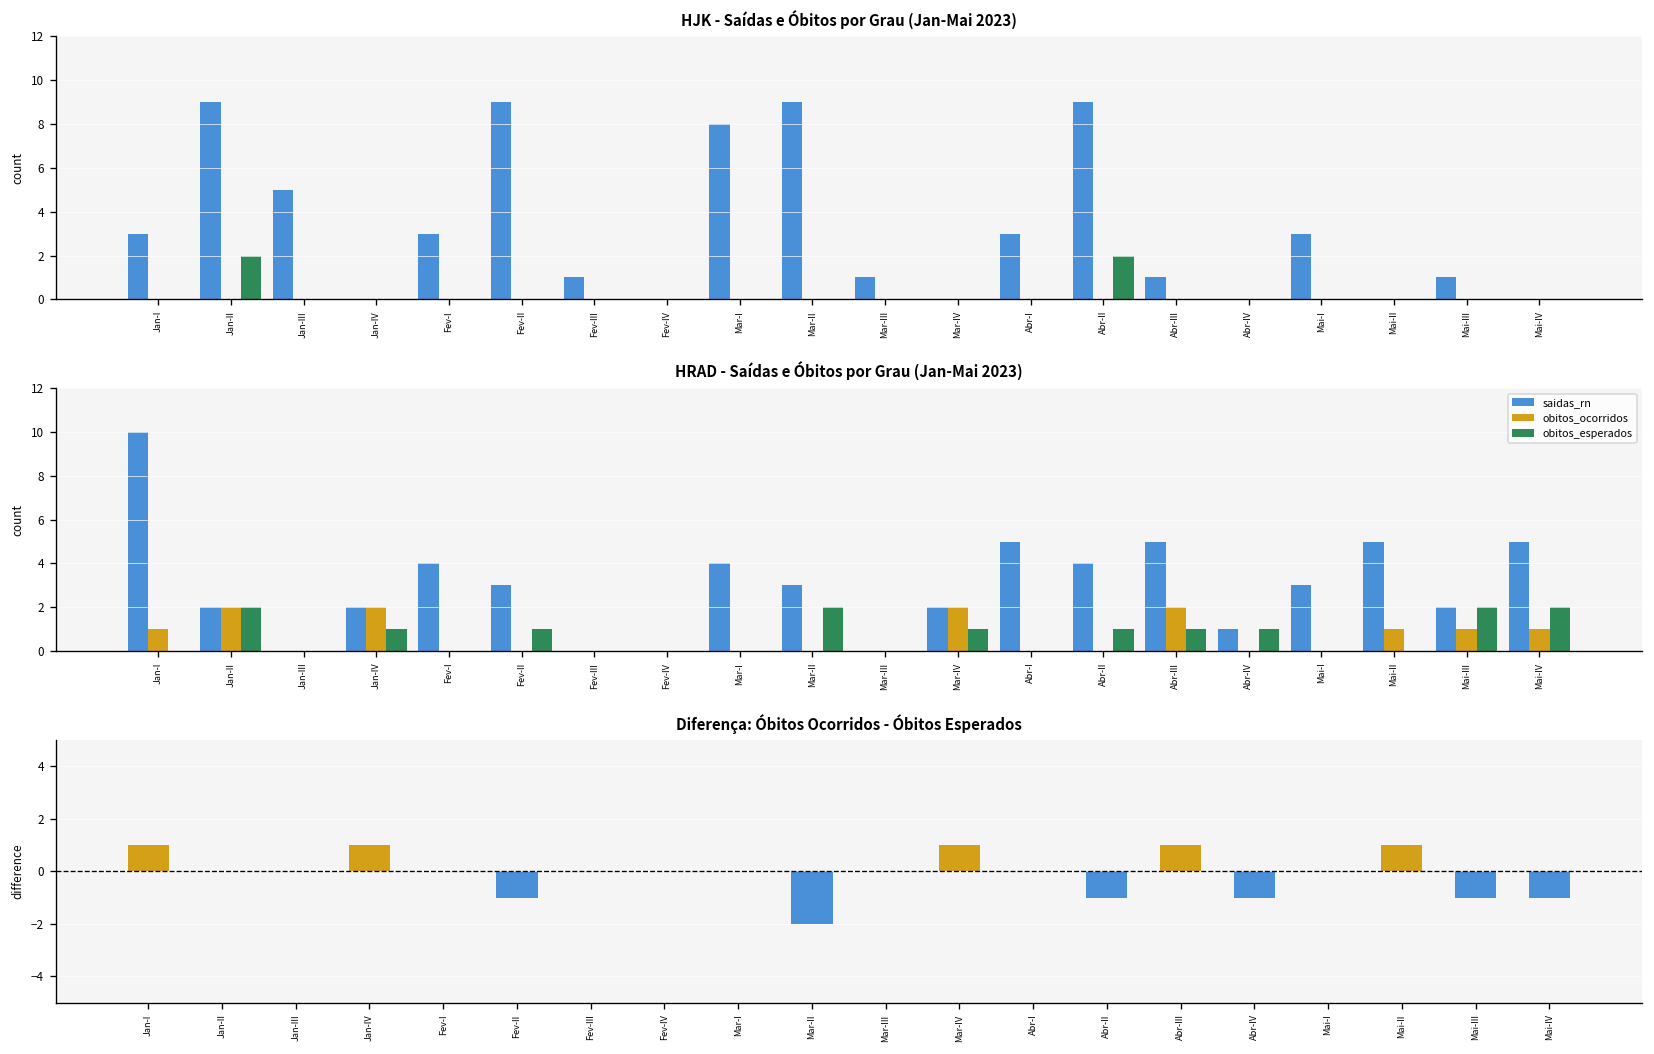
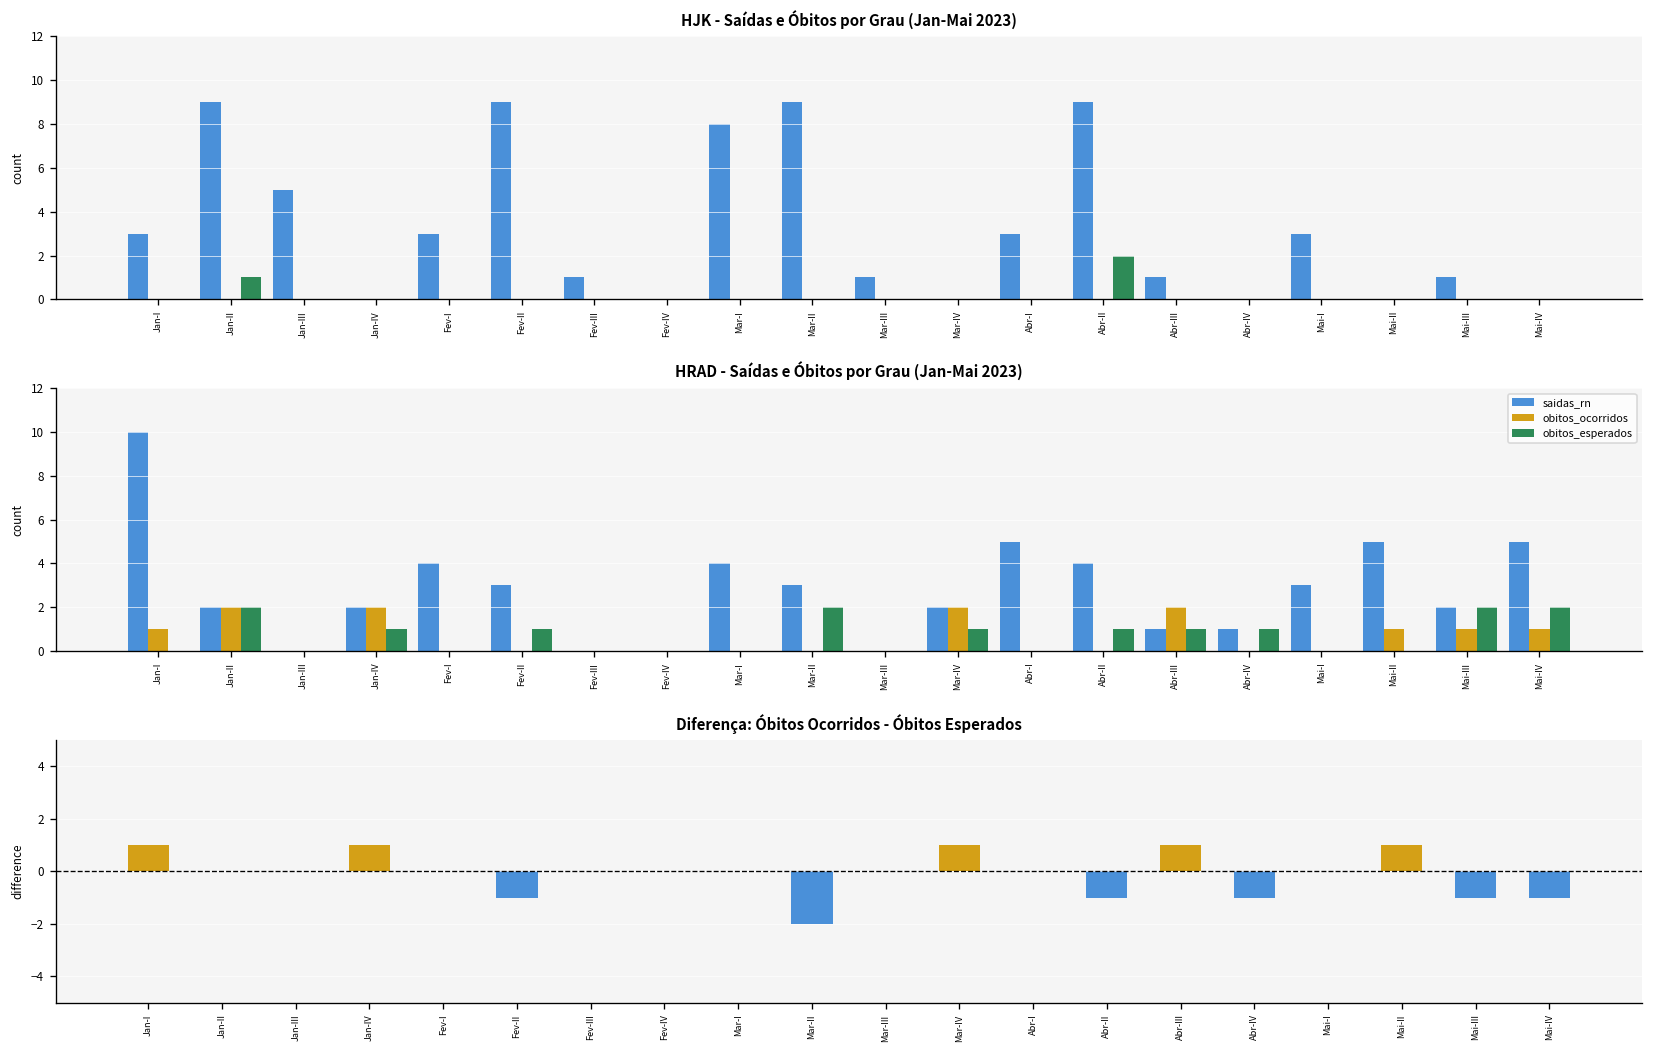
HJK - Saídas e Óbitos por Grau (Jan-Mai 2023), obitos_esperados, Jan-II: 2 -> 1
HRAD - Saídas e Óbitos por Grau (Jan-Mai 2023), saidas_rn, Abr-III: 5 -> 1
